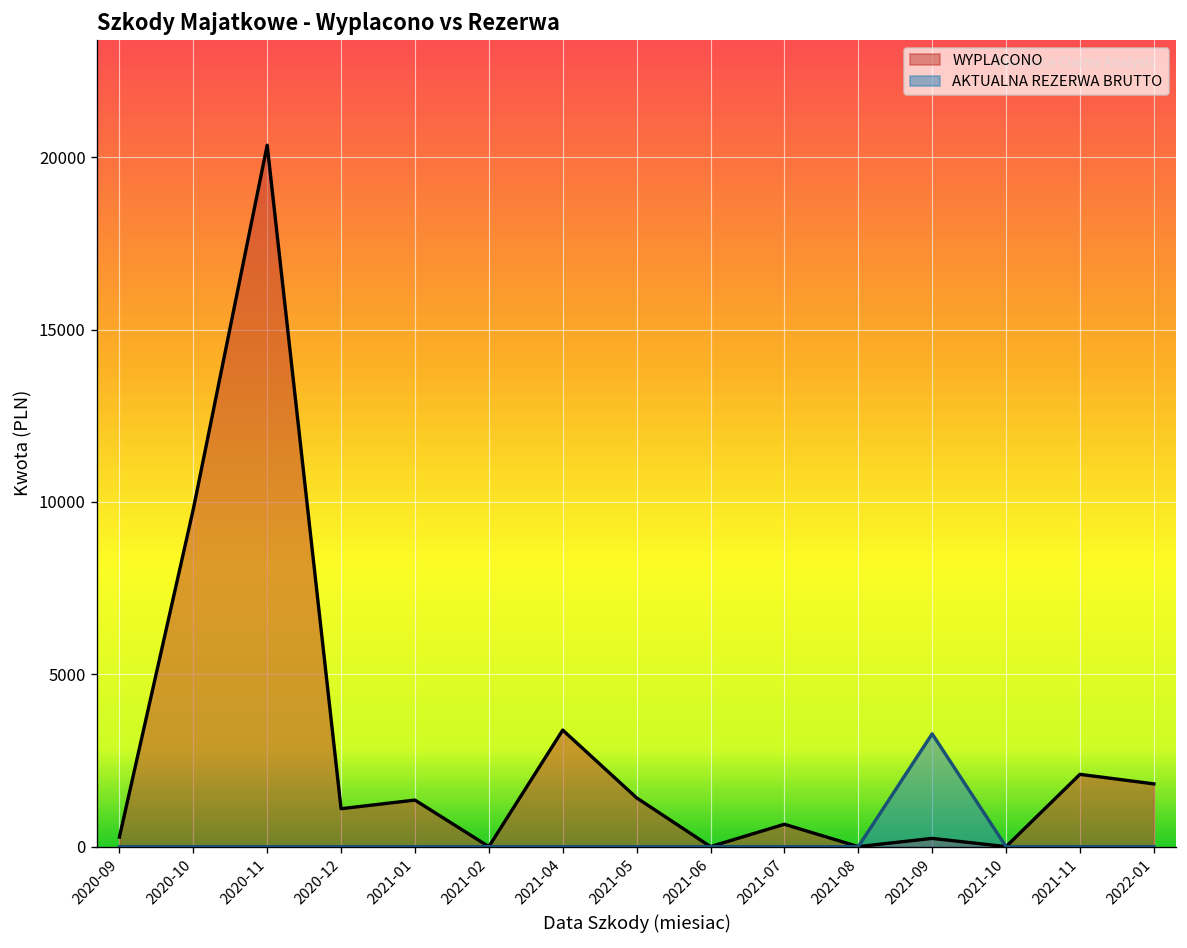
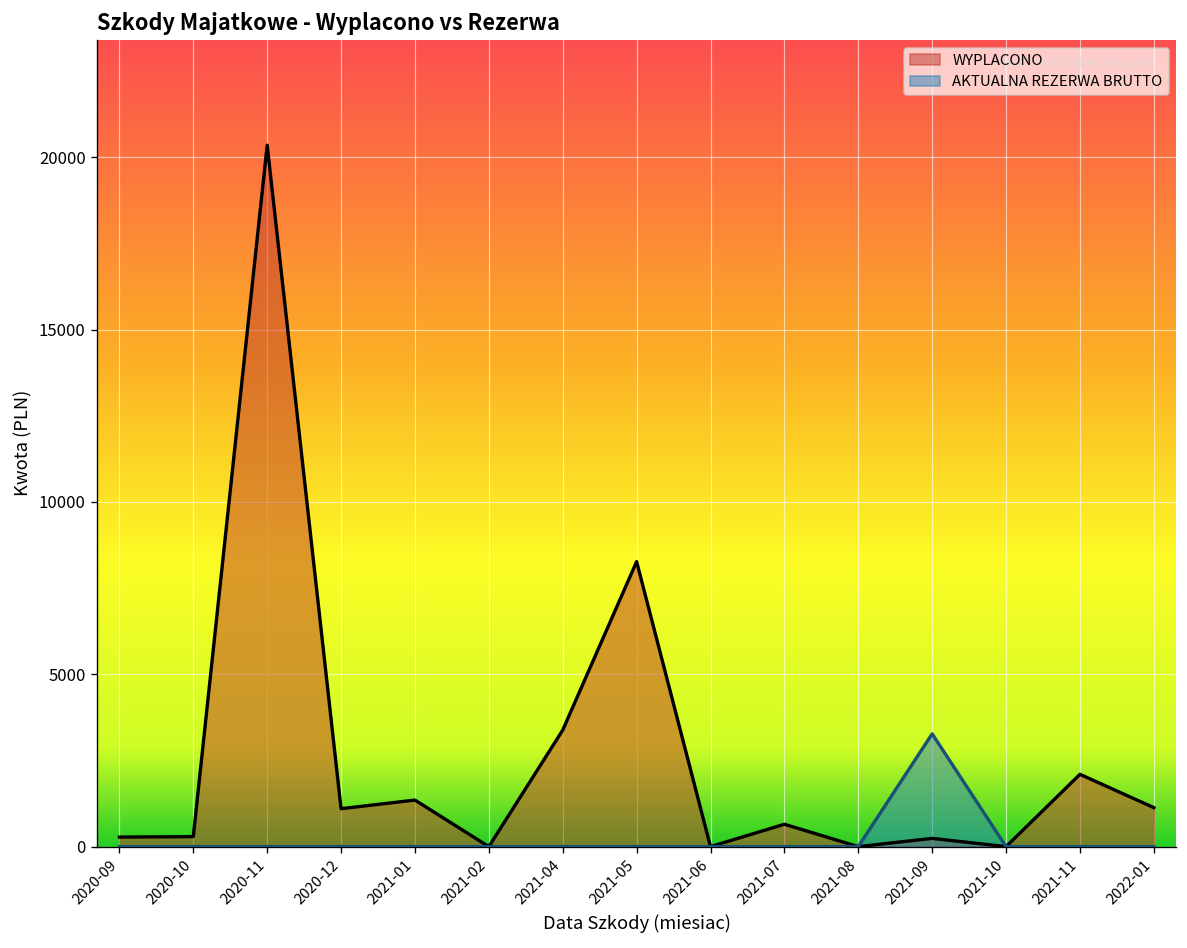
WYPLACONO, 2020-10: 9800 -> 300
WYPLACONO, 2021-05: 1400 -> 8300
WYPLACONO, 2022-01: 1800 -> 1100
